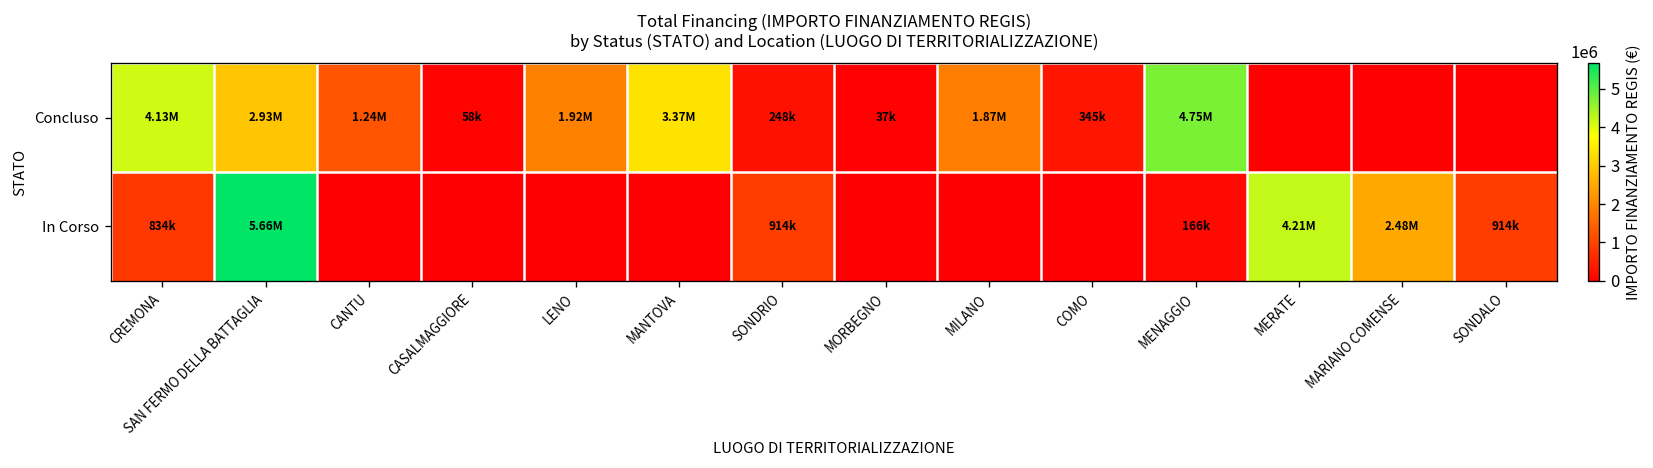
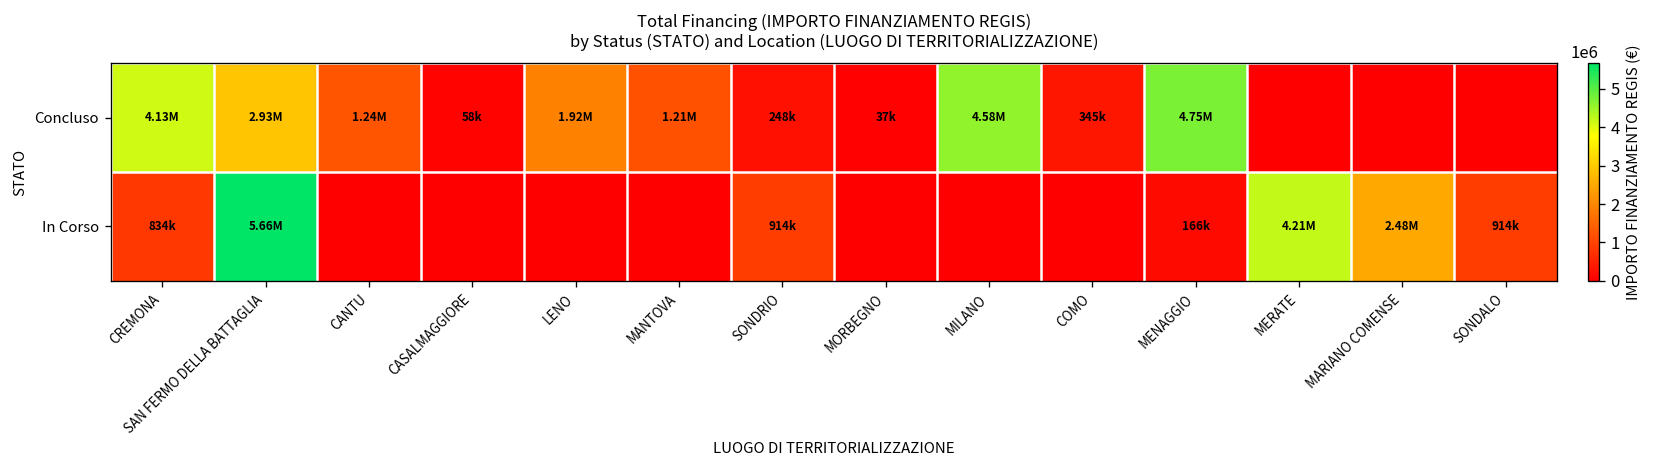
Concluso, MANTOVA: 3.37M -> 1.21M
Concluso, MILANO: 1.87M -> 4.58M
